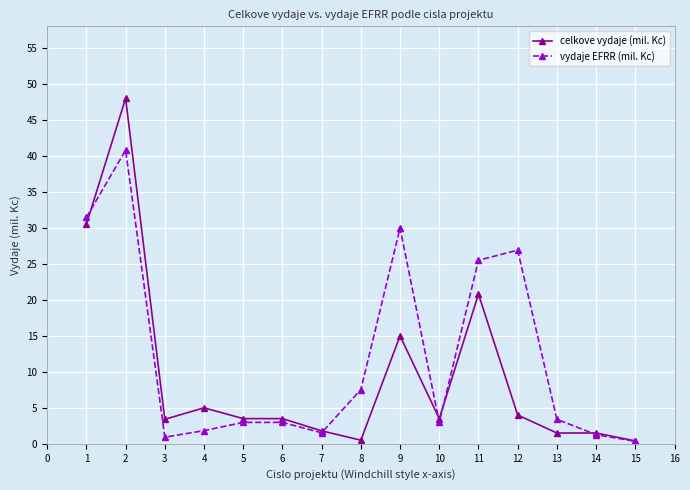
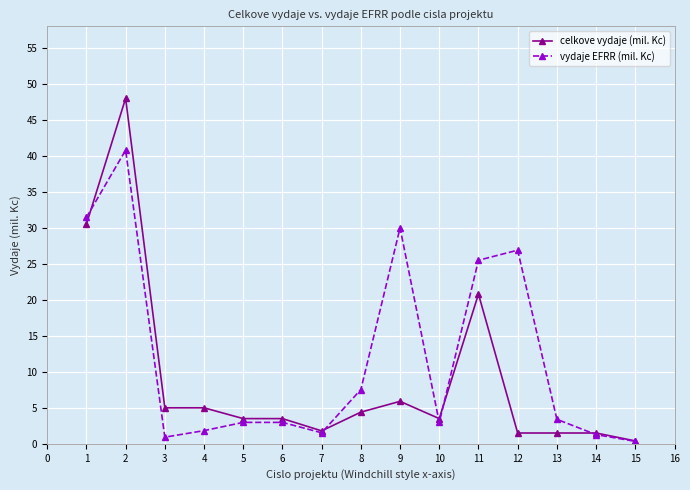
celkove vydaje (mil. Kc), 3: 3 -> 5
celkove vydaje (mil. Kc), 8: 1 -> 4
celkove vydaje (mil. Kc), 9: 15 -> 6
celkove vydaje (mil. Kc), 12: 4 -> 2
